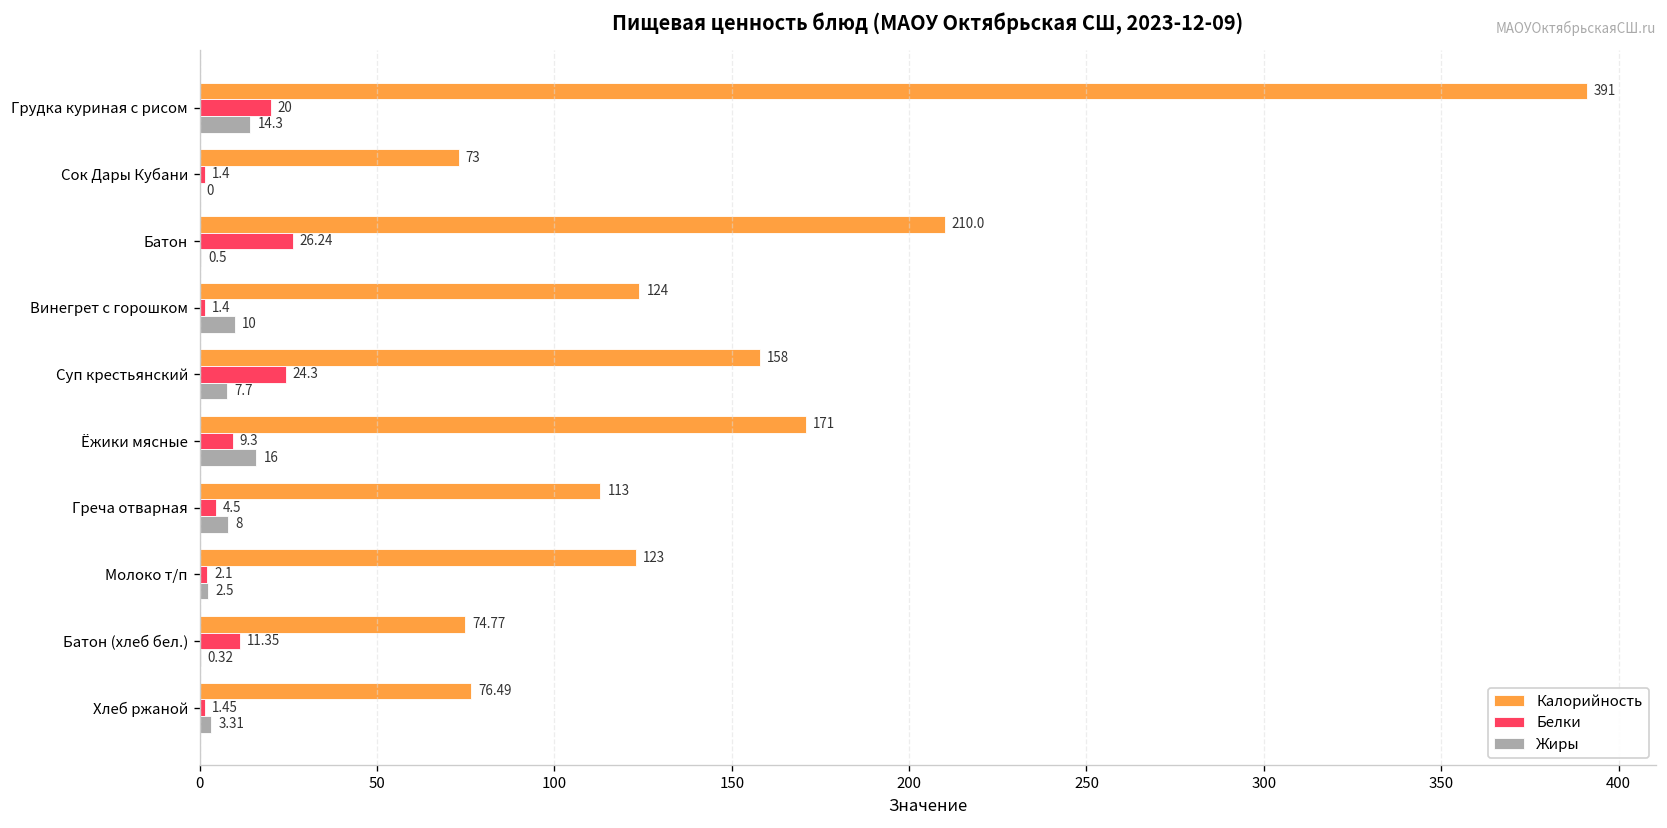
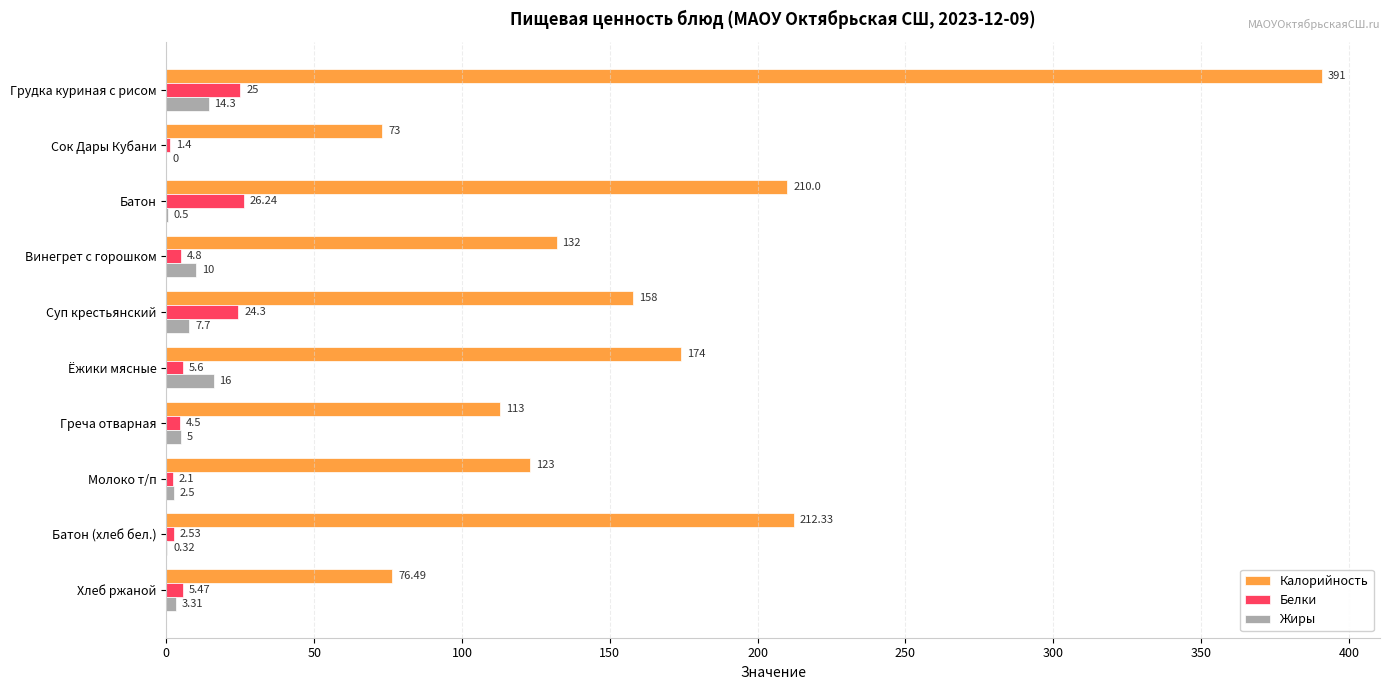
Белки, Грудка куриная с рисом: 20 -> 25
Калорийность, Винегрет с горошком: 124 -> 132
Белки, Винегрет с горошком: 1.4 -> 4.8
Калорийность, Ёжики мясные: 171 -> 174
Белки, Ёжики мясные: 9.3 -> 5.6
Жиры, Греча отварная: 8 -> 5
Калорийность, Батон (хлеб бел.): 74.77 -> 212.33
Белки, Батон (хлеб бел.): 11.35 -> 2.53
Белки, Хлеб ржаной: 1.45 -> 5.47
